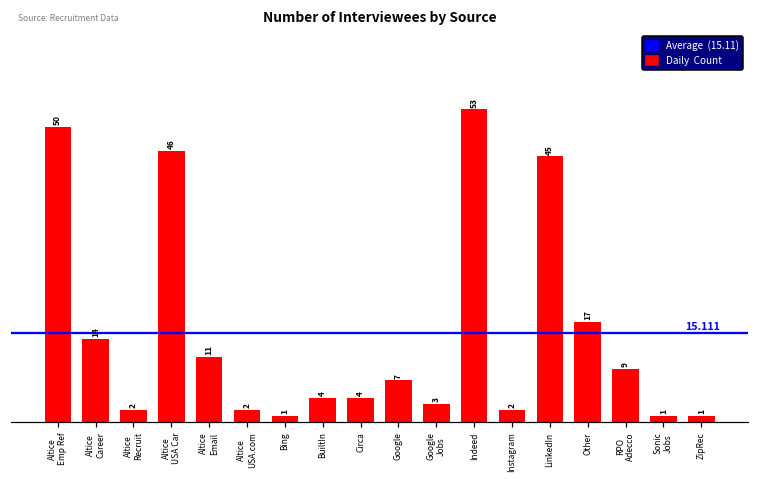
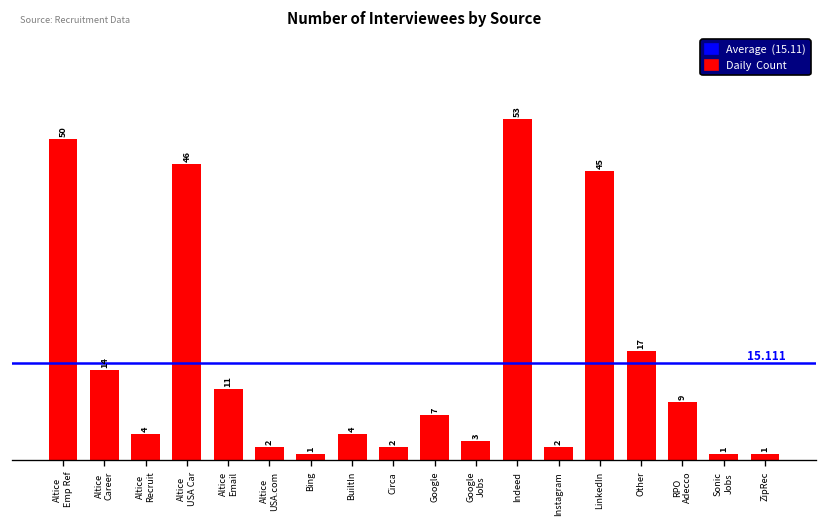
Altice Recruit: 2 -> 4
Circa: 4 -> 2
